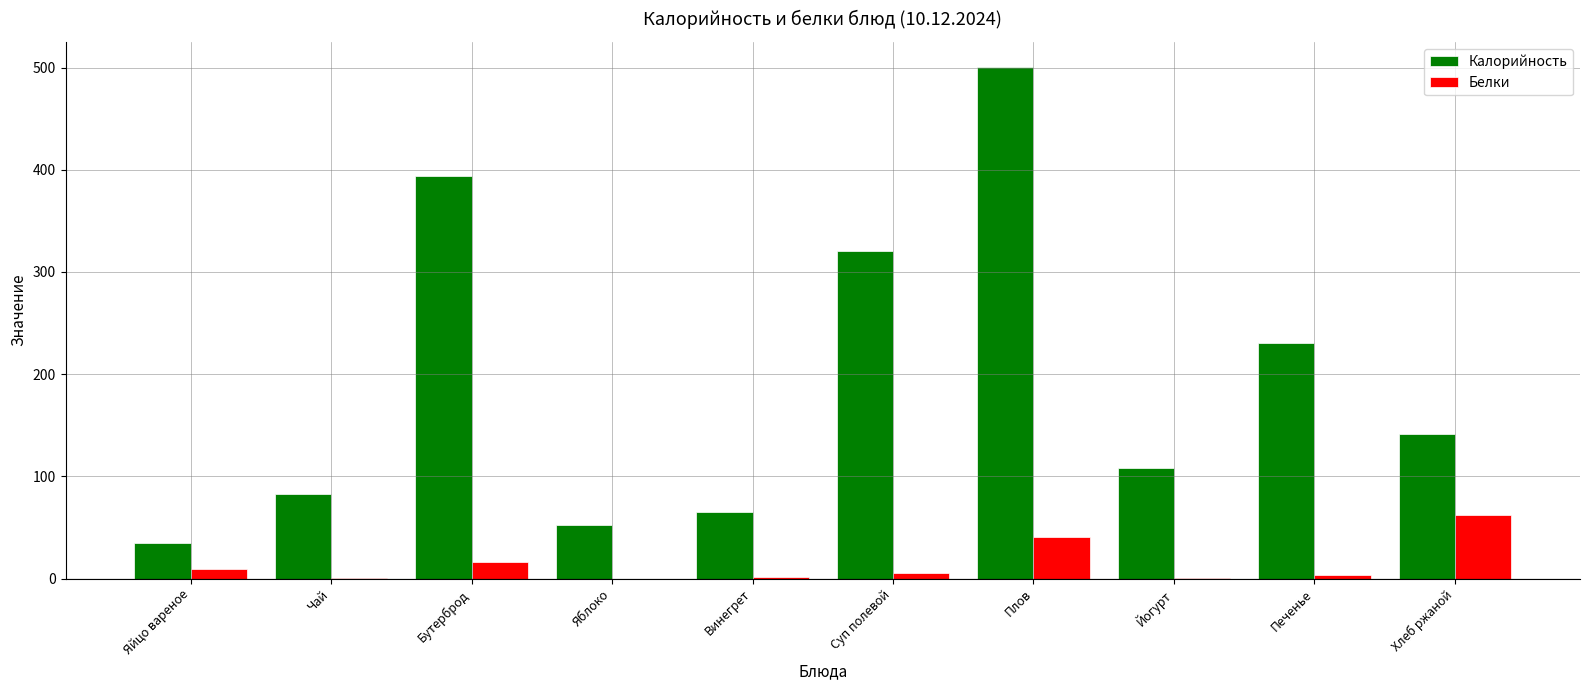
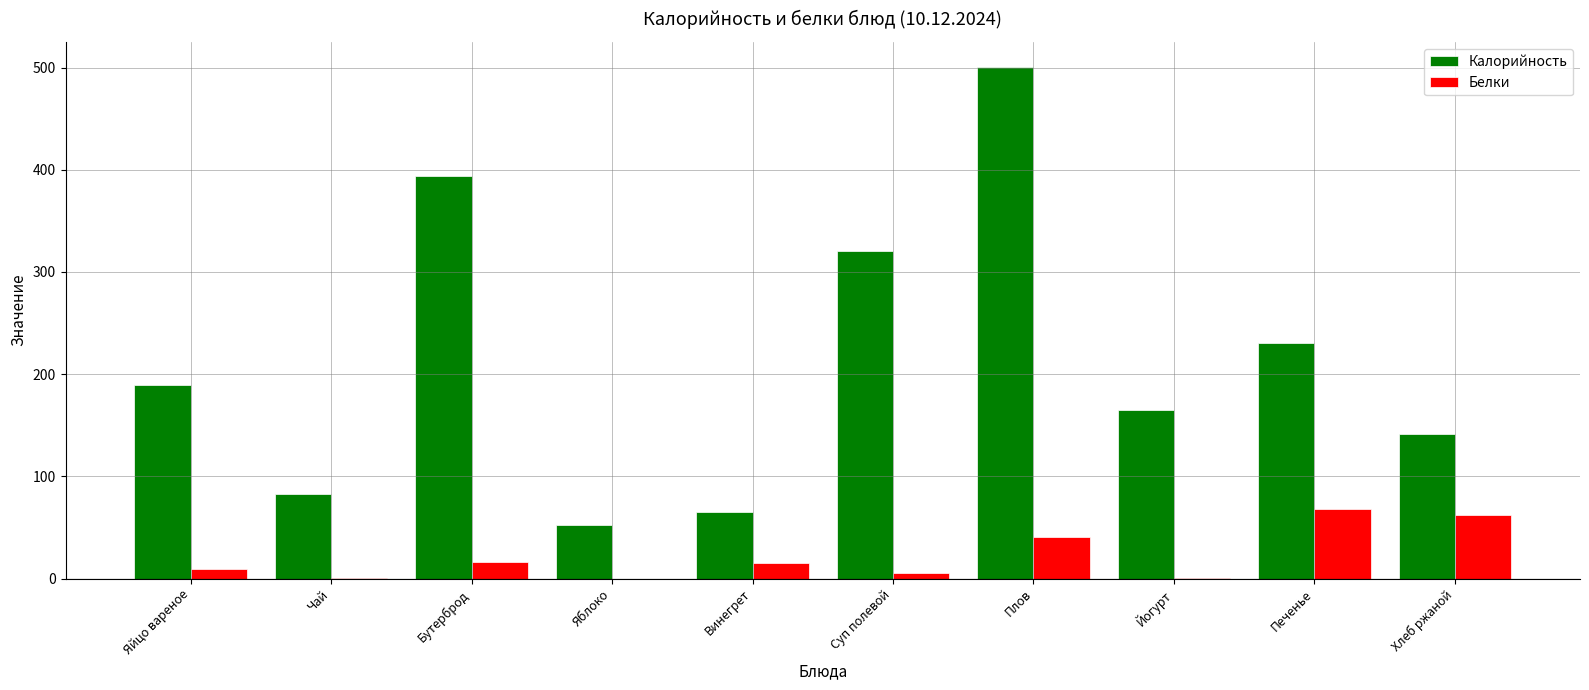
Калорийность, Яйцо вареное: 35 -> 189
Белки, Винегрет: 1 -> 15
Калорийность, Йогурт: 108 -> 165
Белки, Печенье: 4 -> 69
